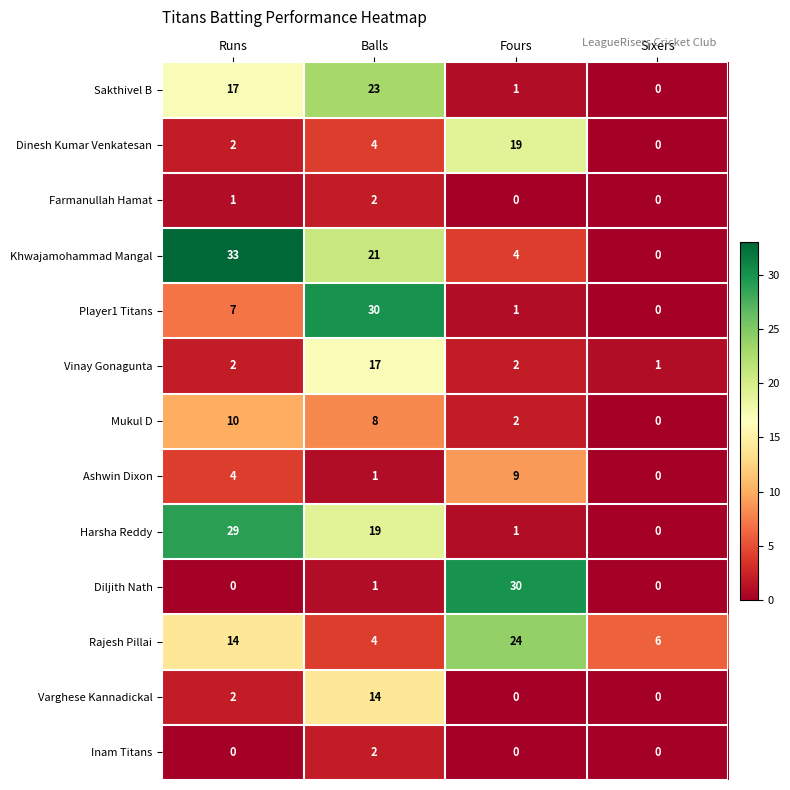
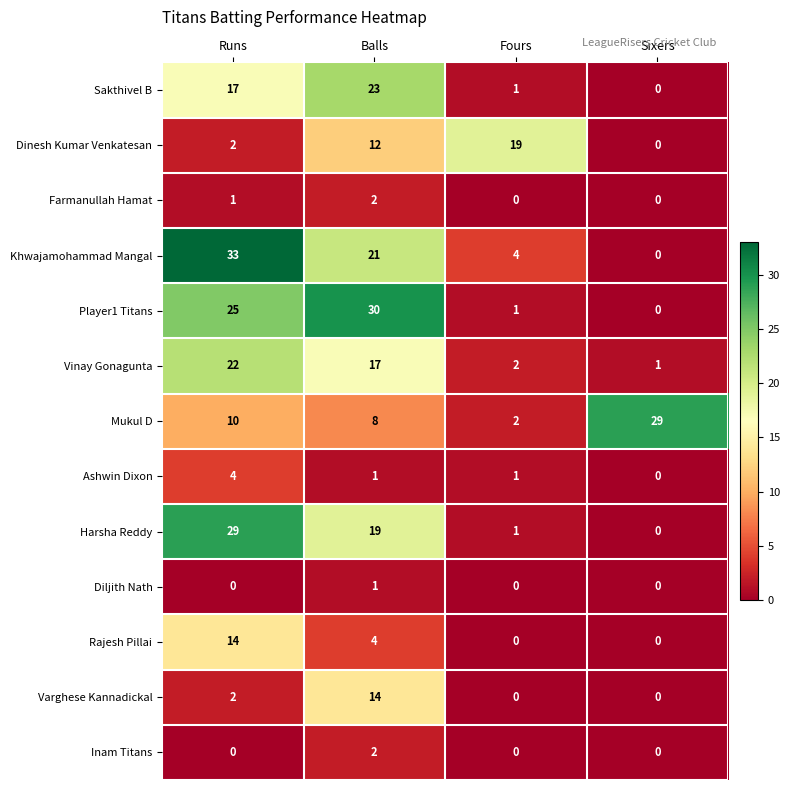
Dinesh Kumar Venkatesan, Balls: 4 -> 12
Player1 Titans, Runs: 7 -> 25
Vinay Gonagunta, Runs: 2 -> 22
Mukul D, Sixers: 0 -> 29
Ashwin Dixon, Fours: 9 -> 1
Diljith Nath, Fours: 30 -> 0
Rajesh Pillai, Fours: 24 -> 0
Rajesh Pillai, Sixers: 6 -> 0
